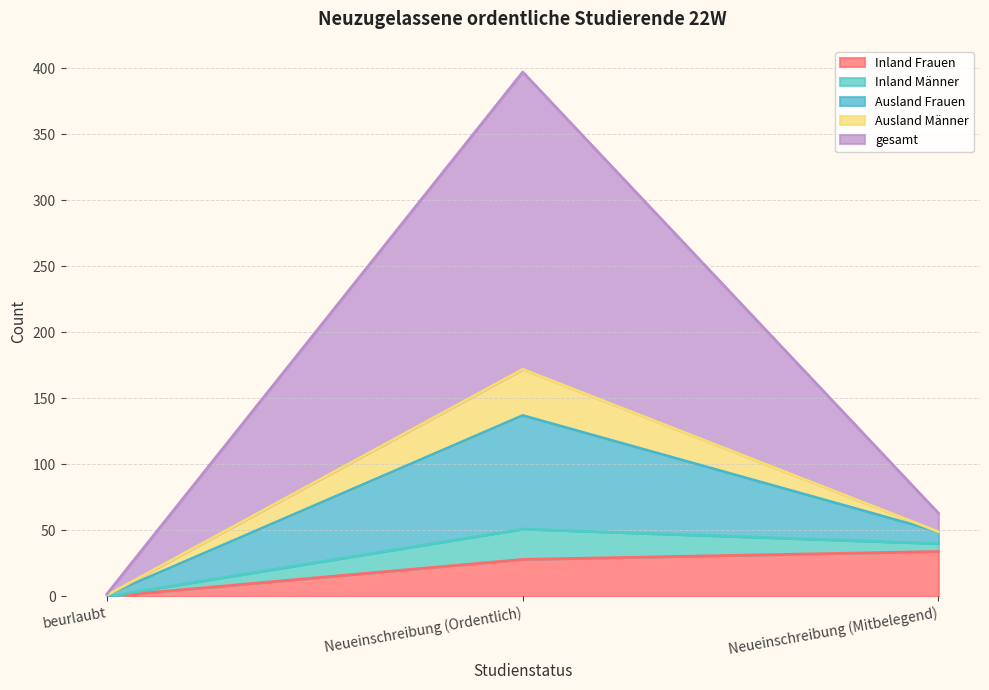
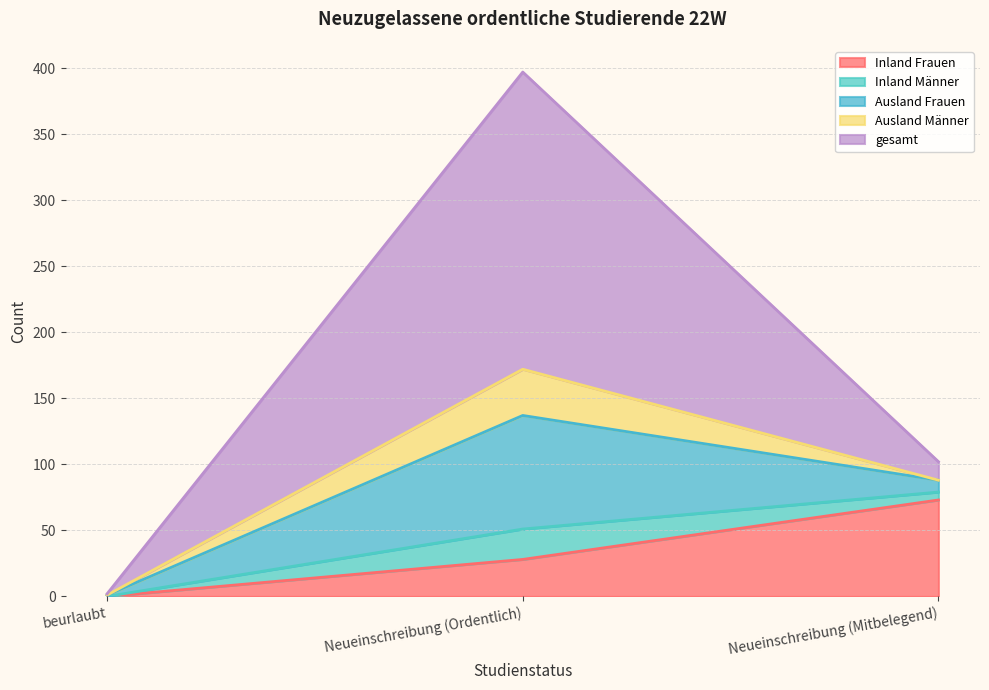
Inland Frauen, Neueinschreibung (Mitbelegend): 34 -> 73
